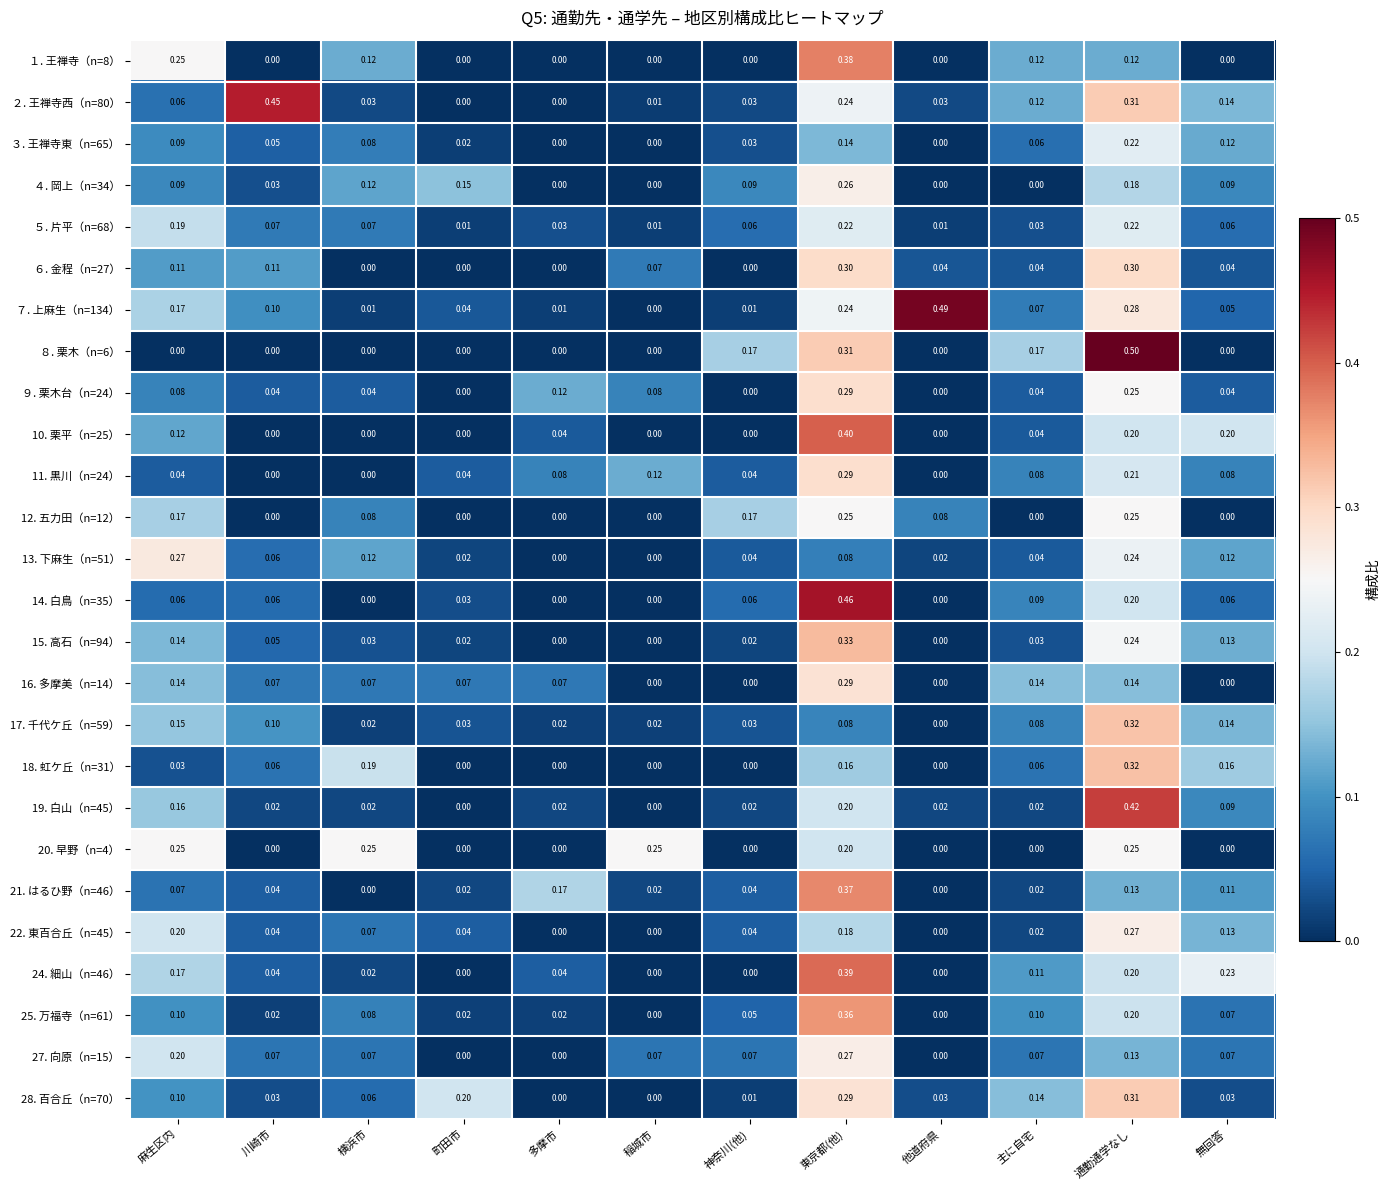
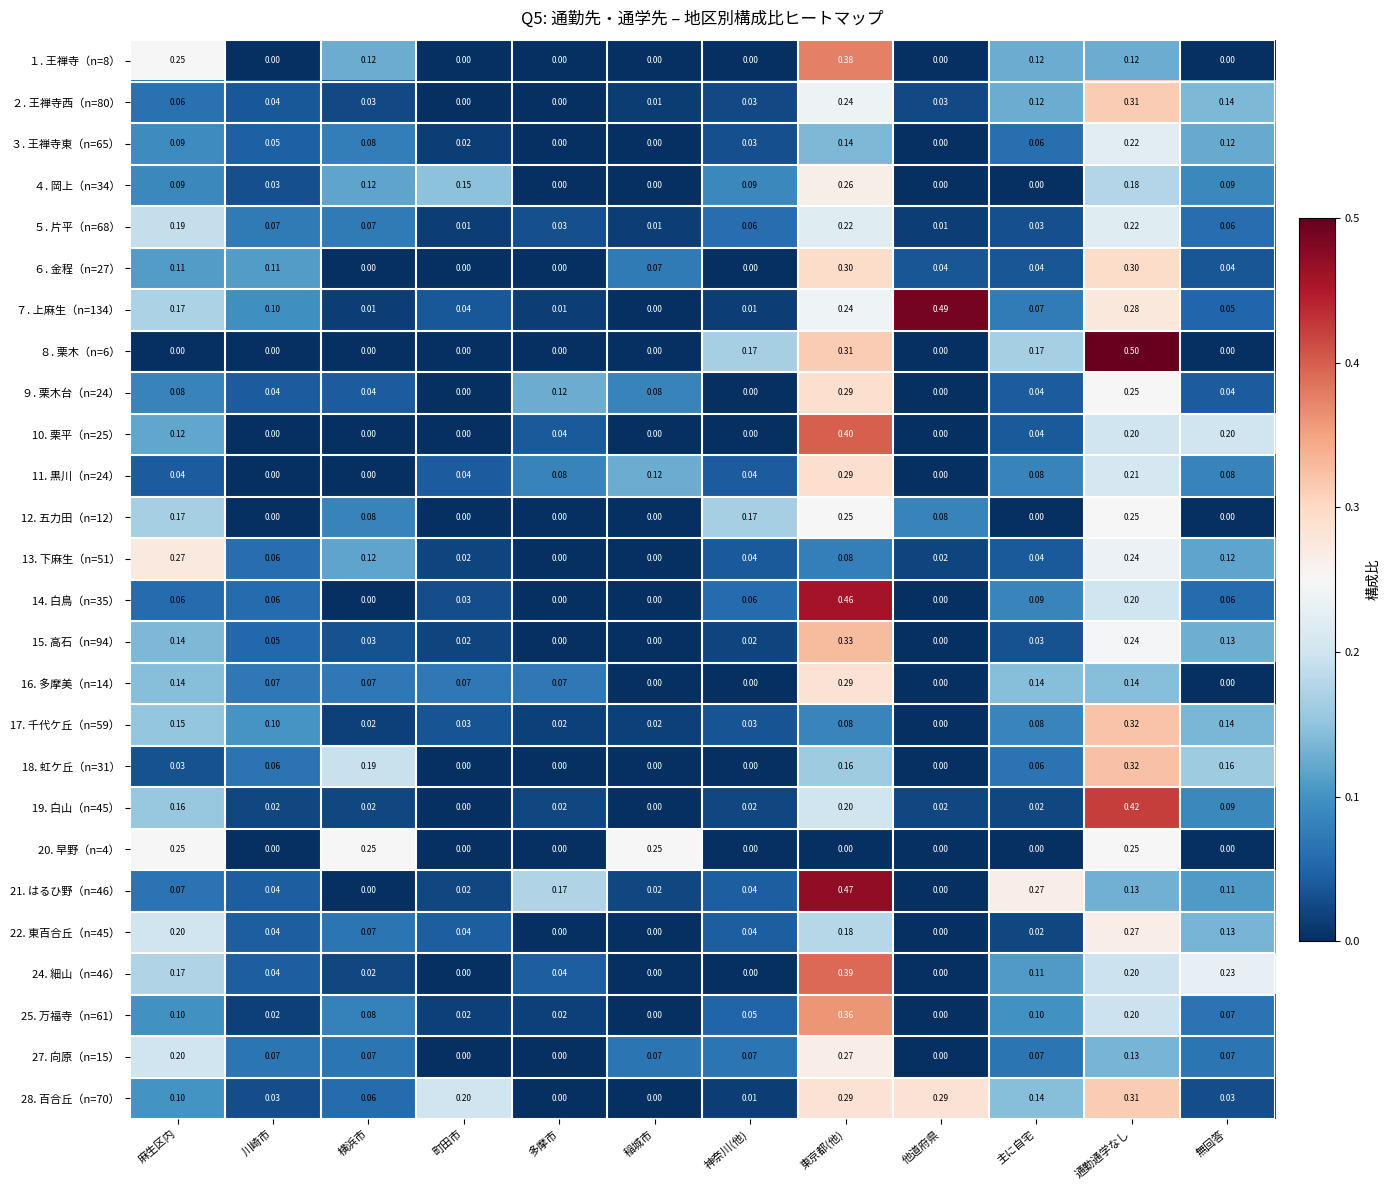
２. 王禅寺西（n=80）, 川崎市: 0.45 -> 0.04
20. 早野（n=4）, 東京都(他): 0.20 -> 0.00
21. はるひ野（n=46）, 東京都(他): 0.37 -> 0.47
21. はるひ野（n=46）, 主に自宅: 0.02 -> 0.27
28. 百合丘（n=70）, 他道府県: 0.03 -> 0.29
